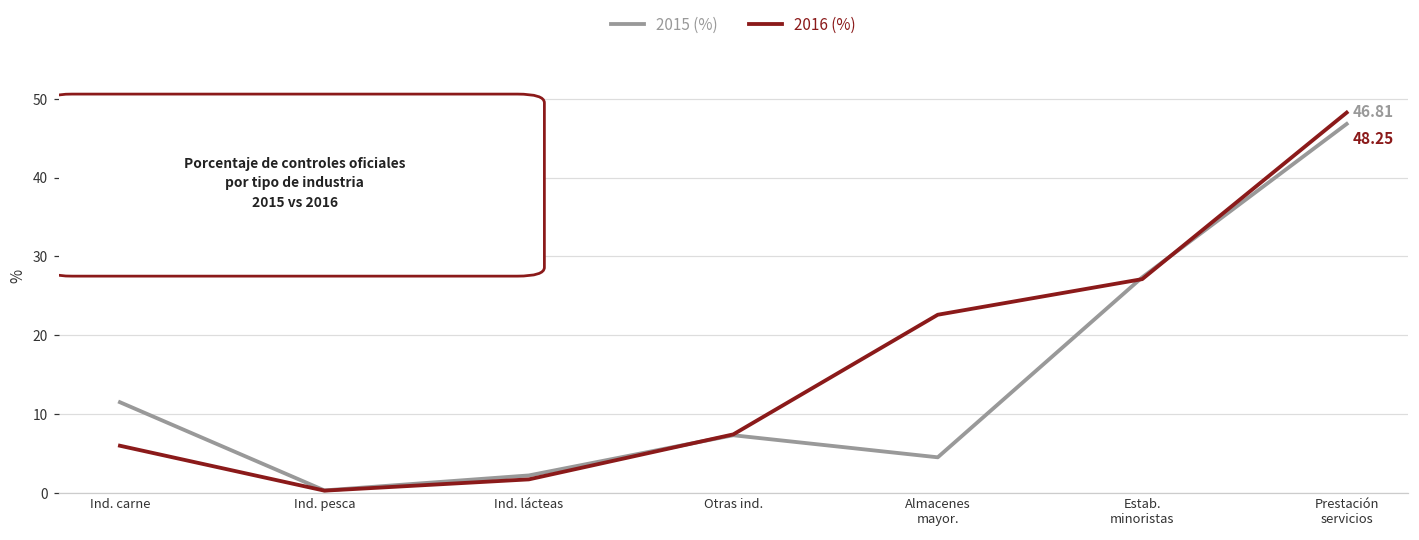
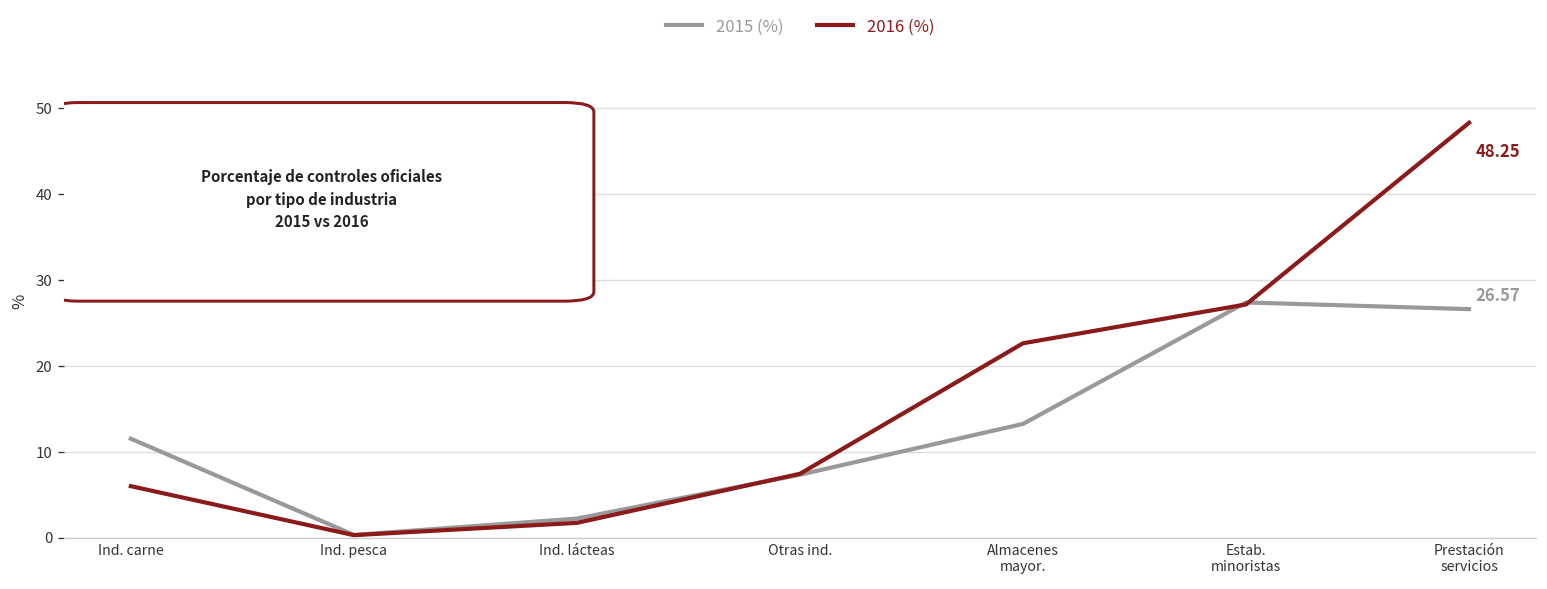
2015 (%), Almacenes mayor.: 5 -> 13
2015 (%), Prestación servicios: 46.81 -> 26.57
